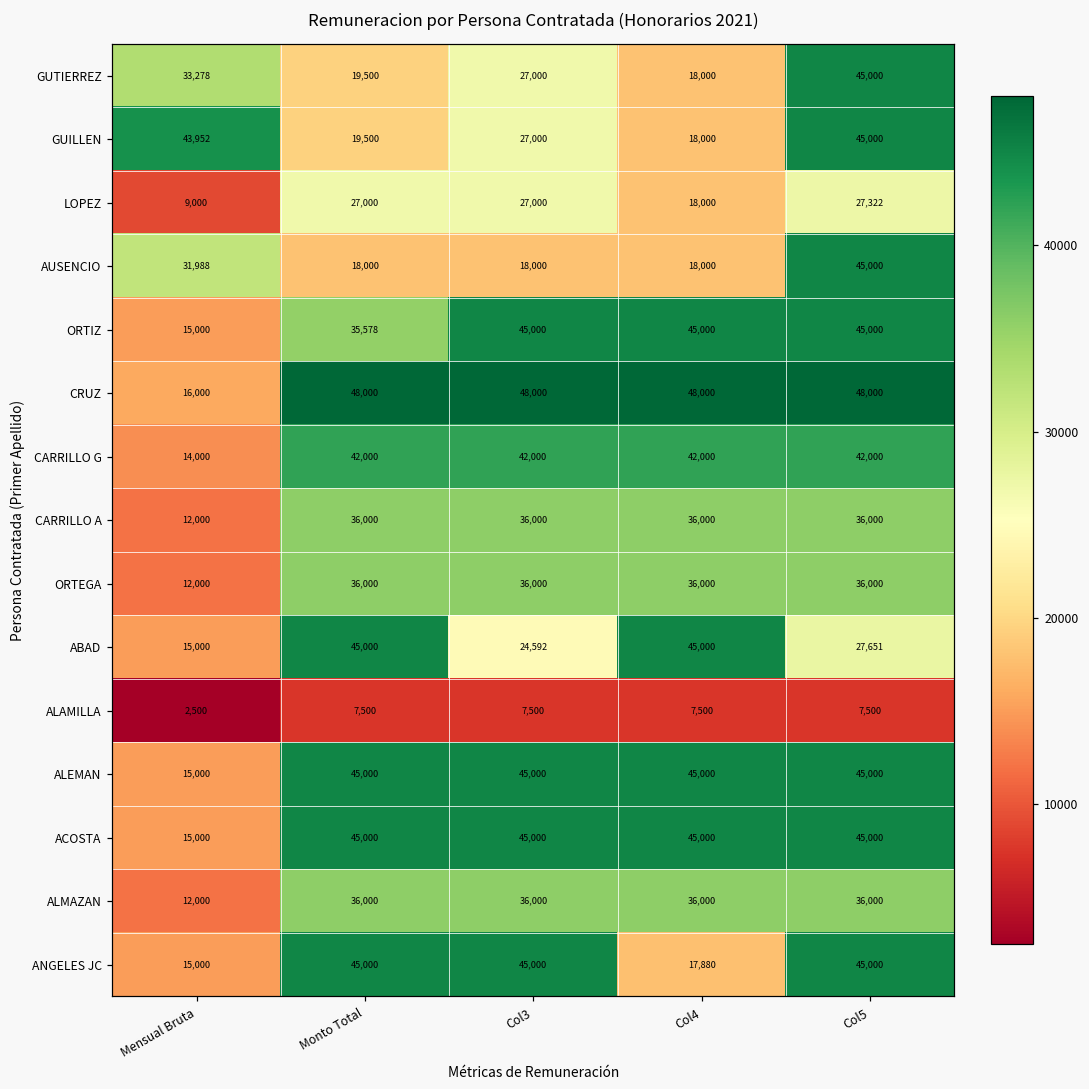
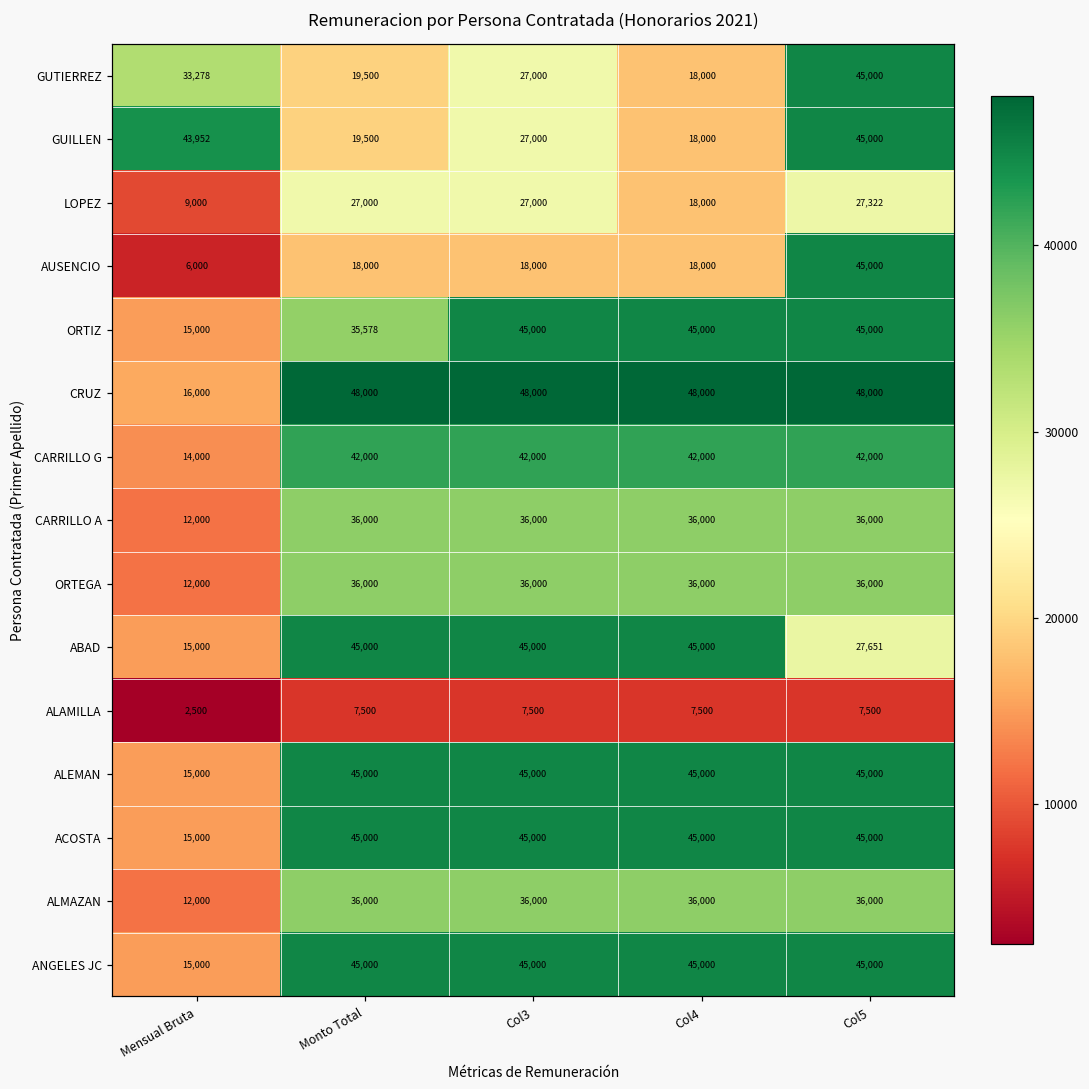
AUSENCIO, Mensual Bruta: 31,988 -> 6,000
ABAD, Col3: 24,592 -> 45,000
ANGELES JC, Col4: 17,880 -> 45,000
